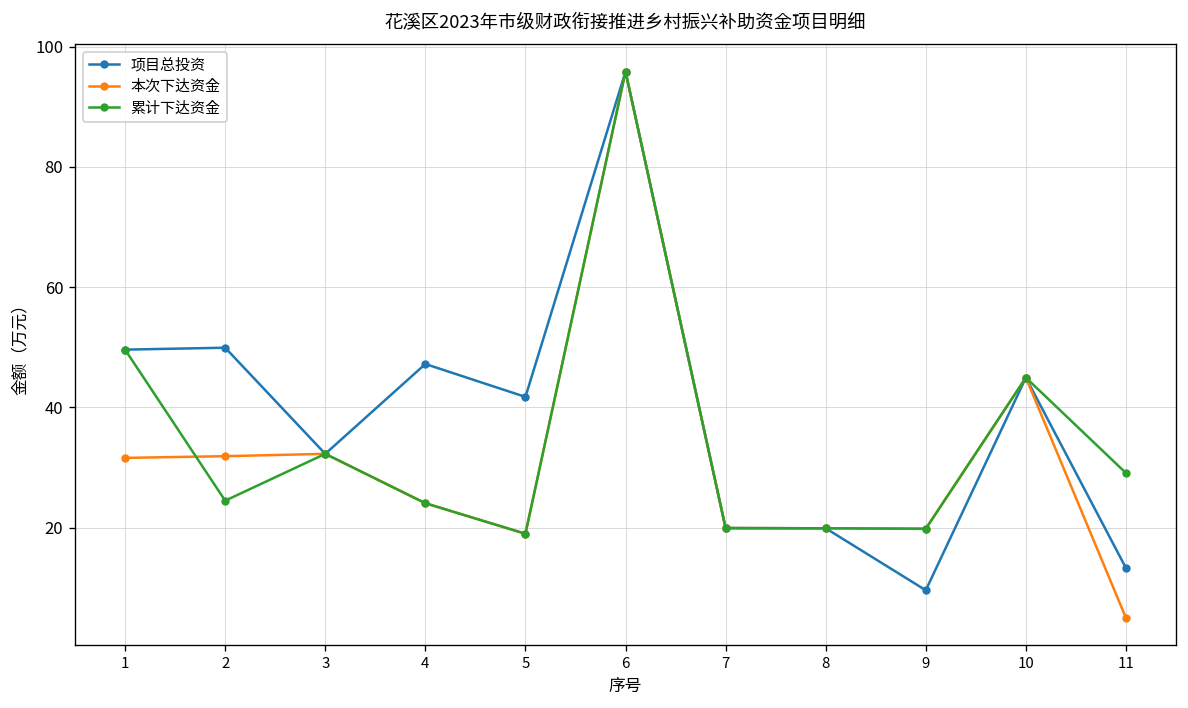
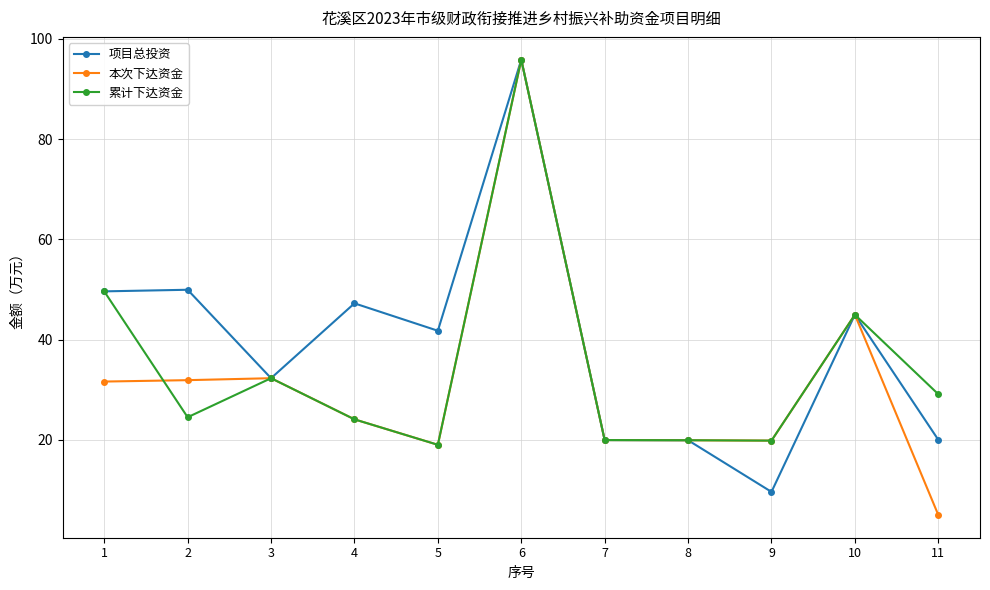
项目总投资, 11: 13 -> 20
